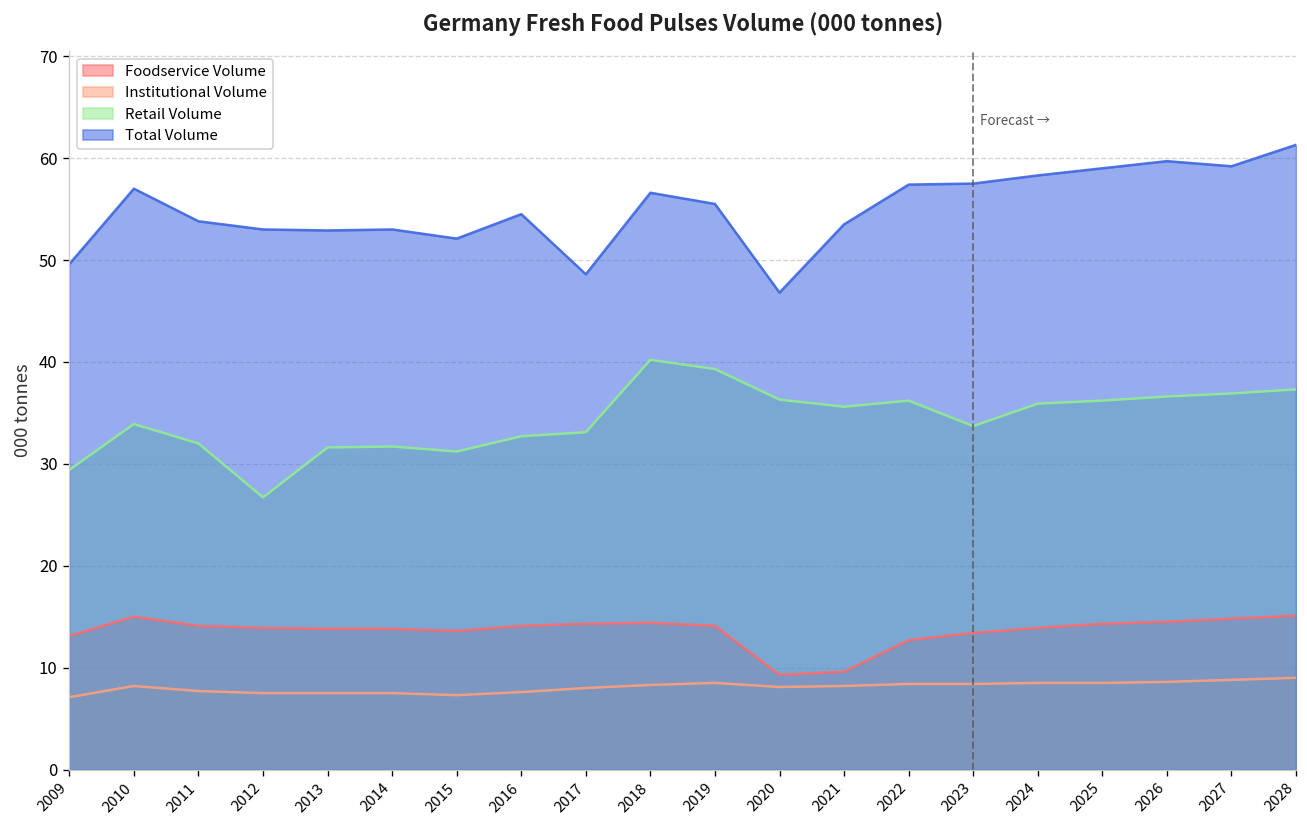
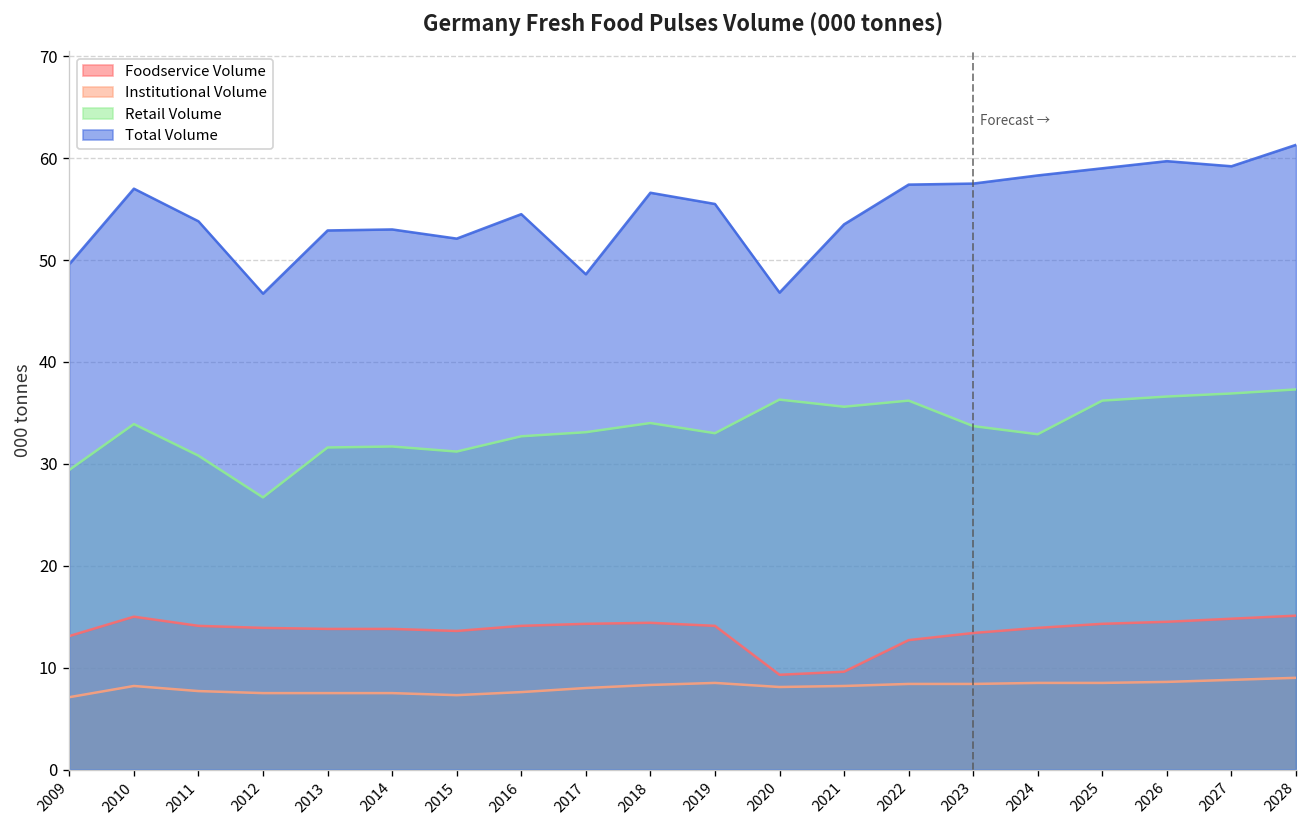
Retail Volume, 2011: 32 -> 31
Total Volume, 2012: 53 -> 47
Retail Volume, 2018: 40 -> 34
Retail Volume, 2019: 39 -> 33
Retail Volume, 2024: 36 -> 33
